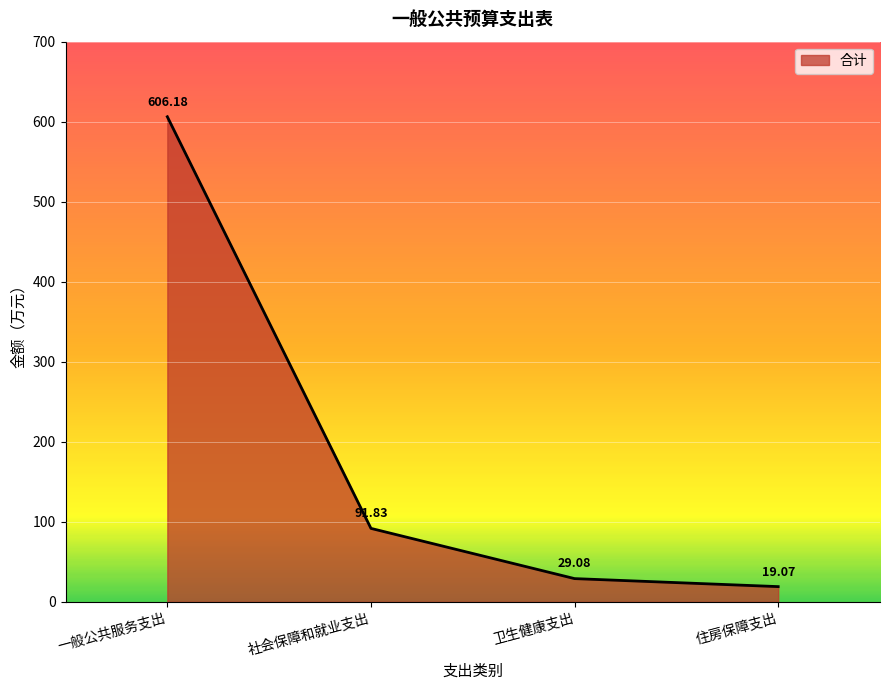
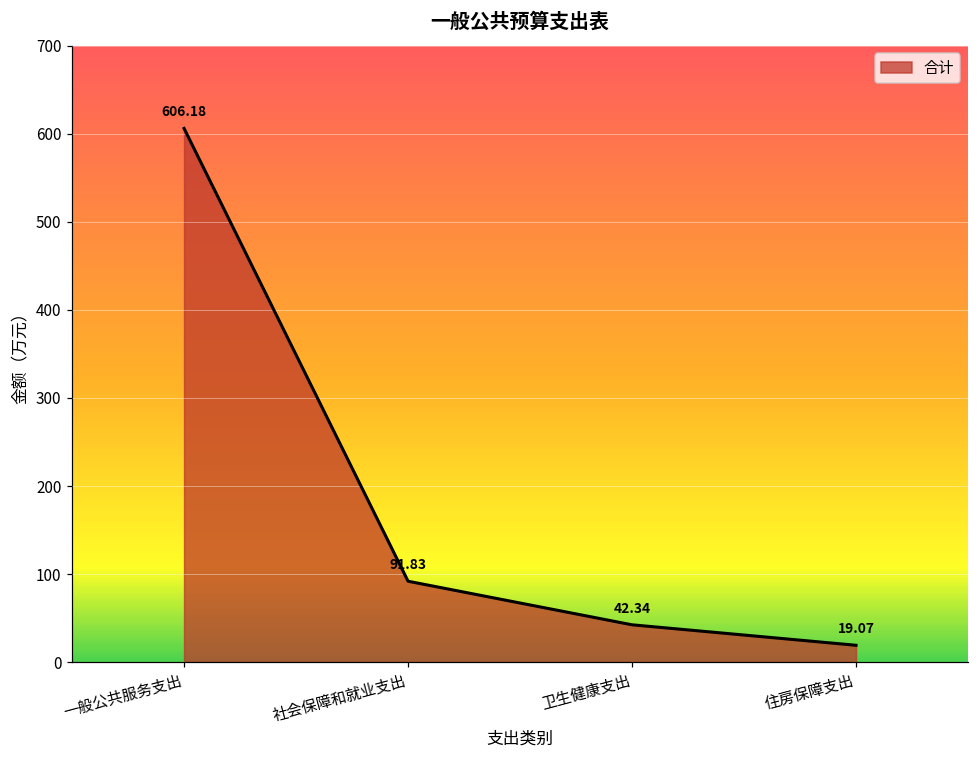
卫生健康支出: 29.08 -> 42.34
